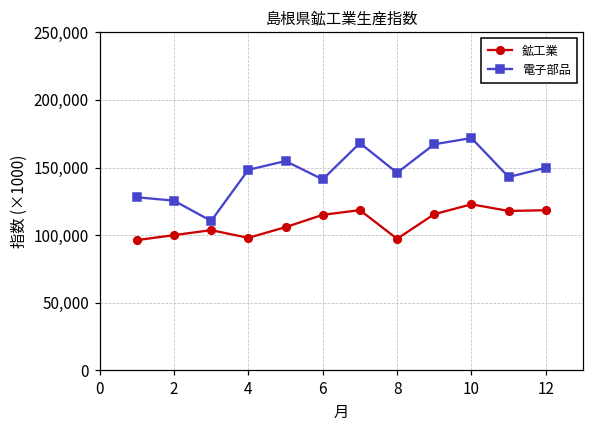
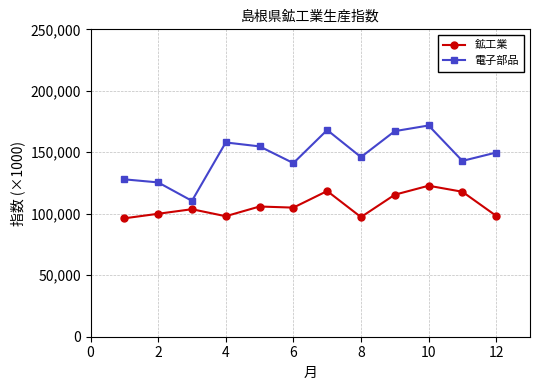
電子部品, 4: 148,000 -> 158,000
鉱工業, 6: 115,000 -> 105,000
鉱工業, 12: 118,000 -> 98,000
